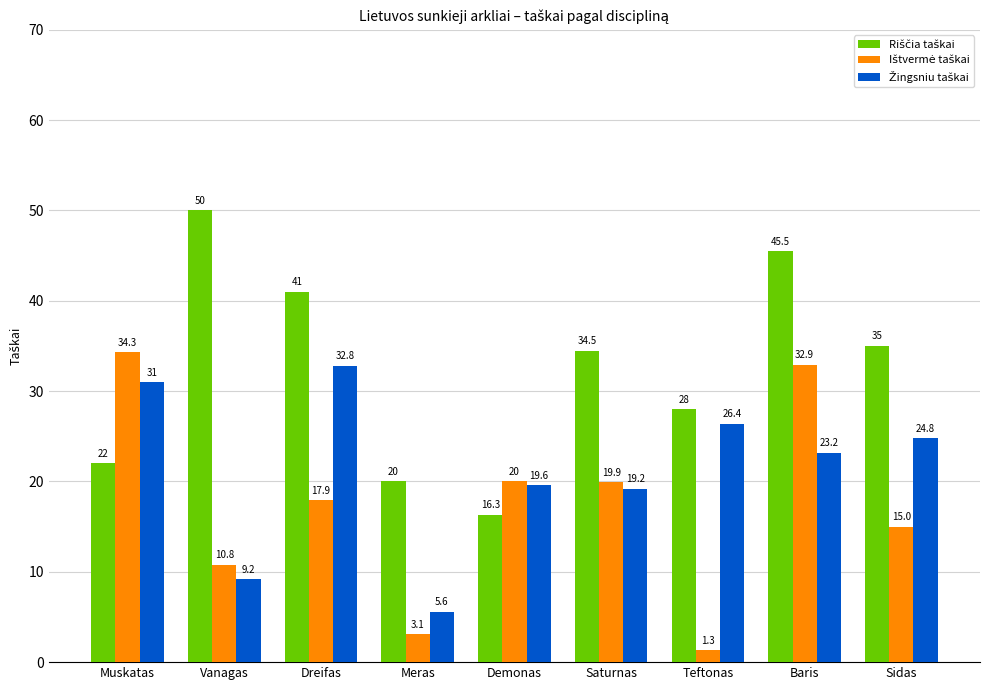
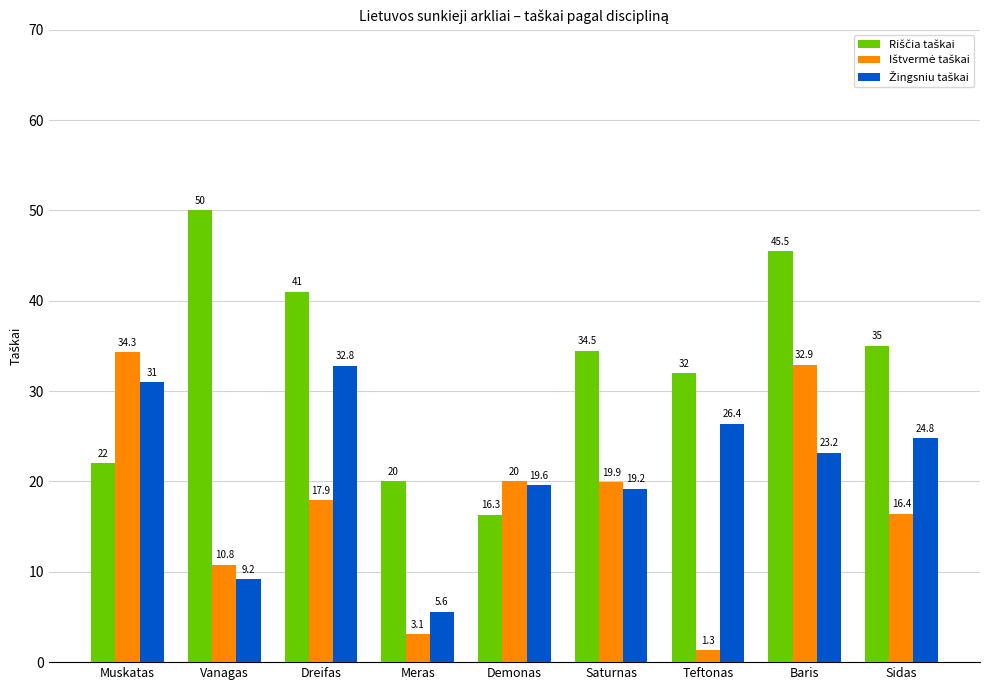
Riščia taškai, Teftonas: 28 -> 32
Ištvermė taškai, Sidas: 15.0 -> 16.4
